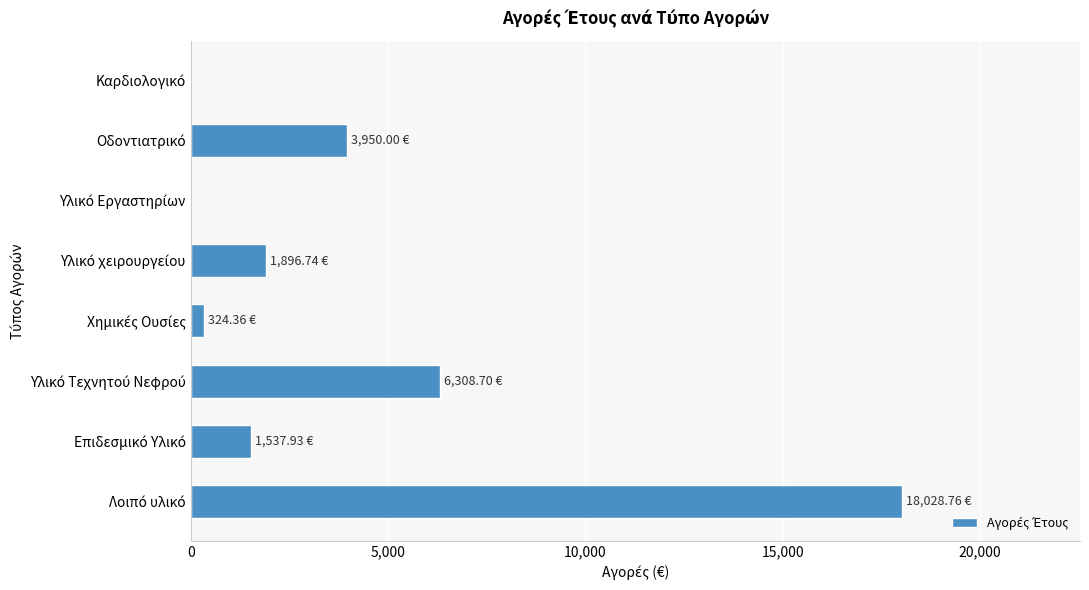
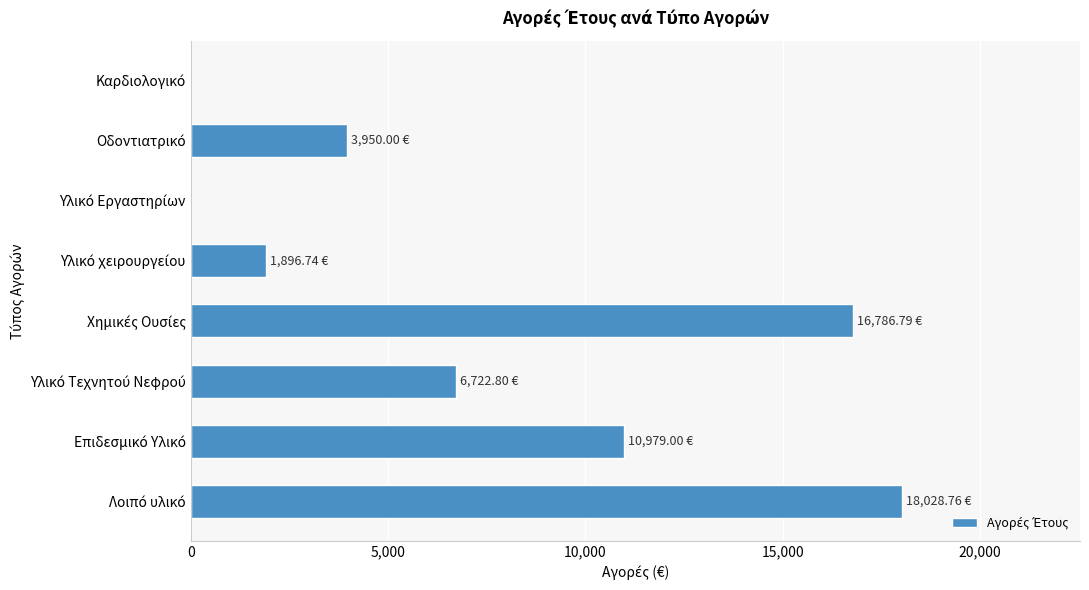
Χημικές Ουσίες: 324.36 -> 16,786.79
Υλικό Τεχνητού Νεφρού: 6,308.70 -> 6,722.80
Επιδεσμικό Υλικό: 1,537.93 -> 10,979.00
